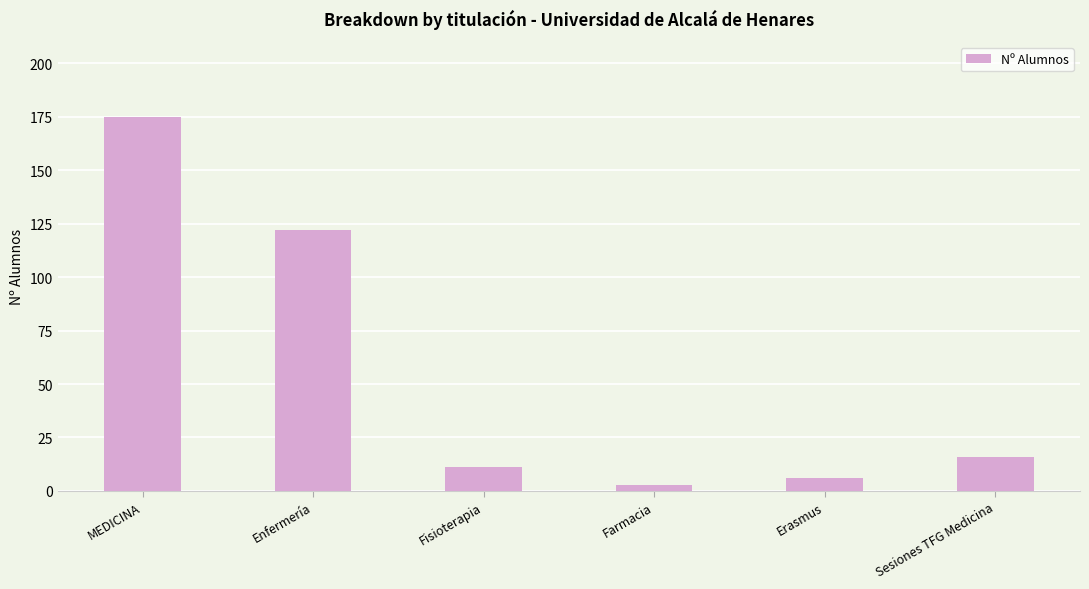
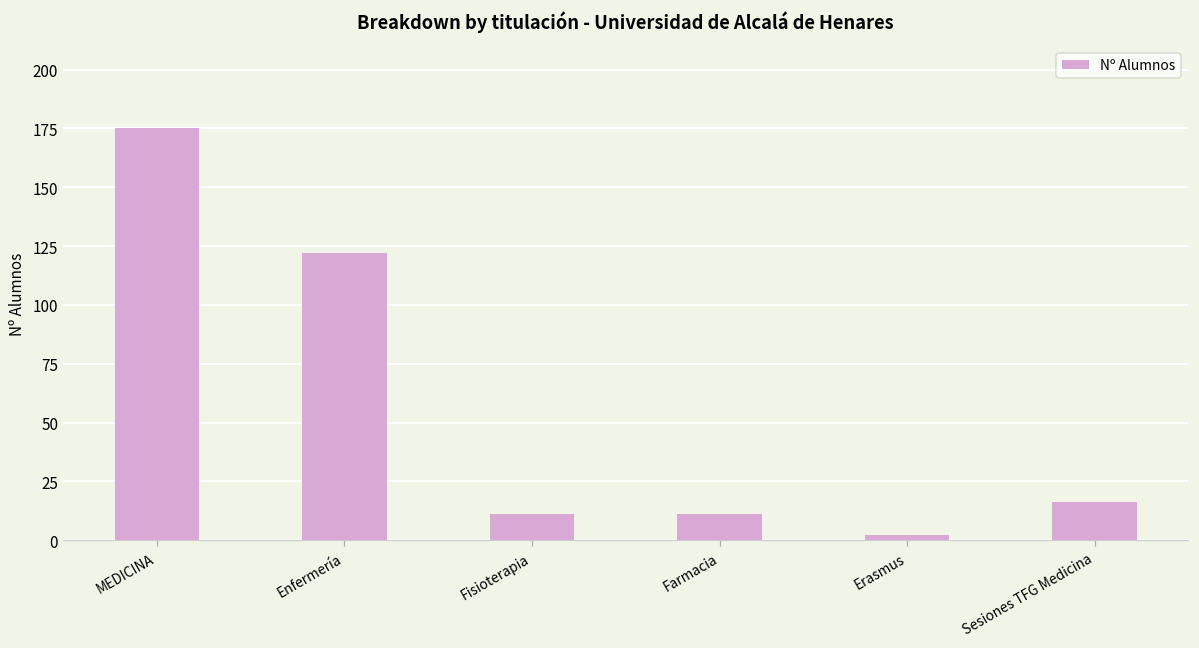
Farmacia: 3 -> 11
Erasmus: 6 -> 2
